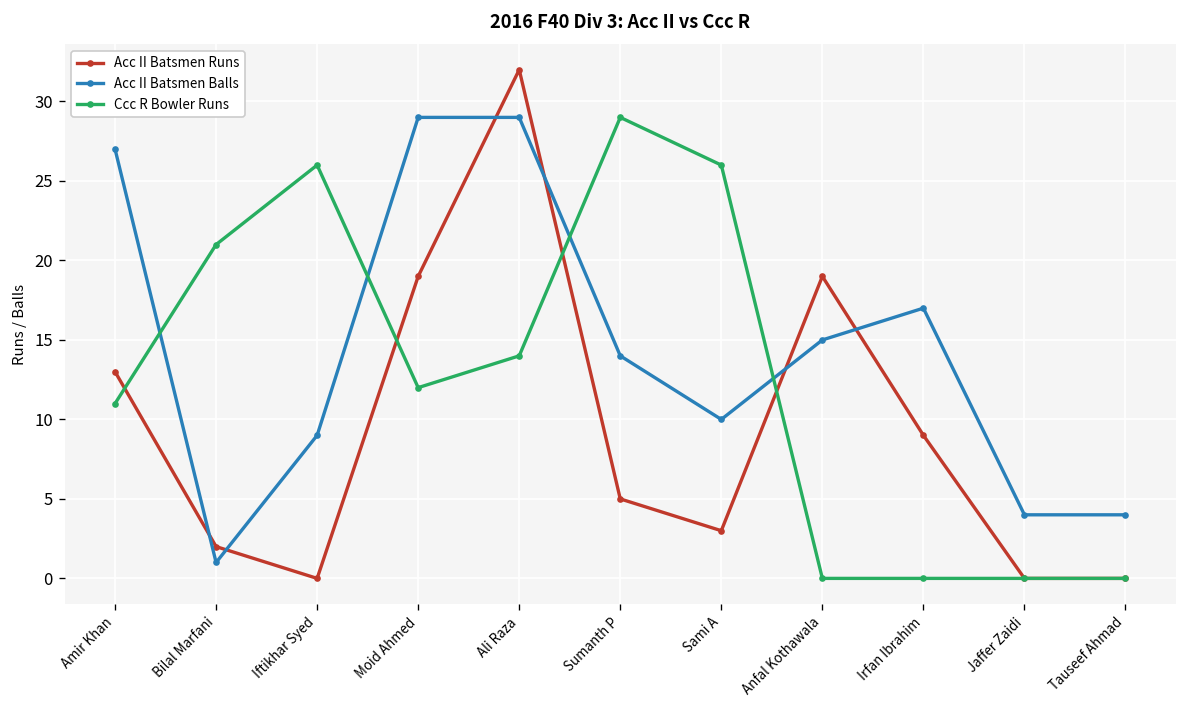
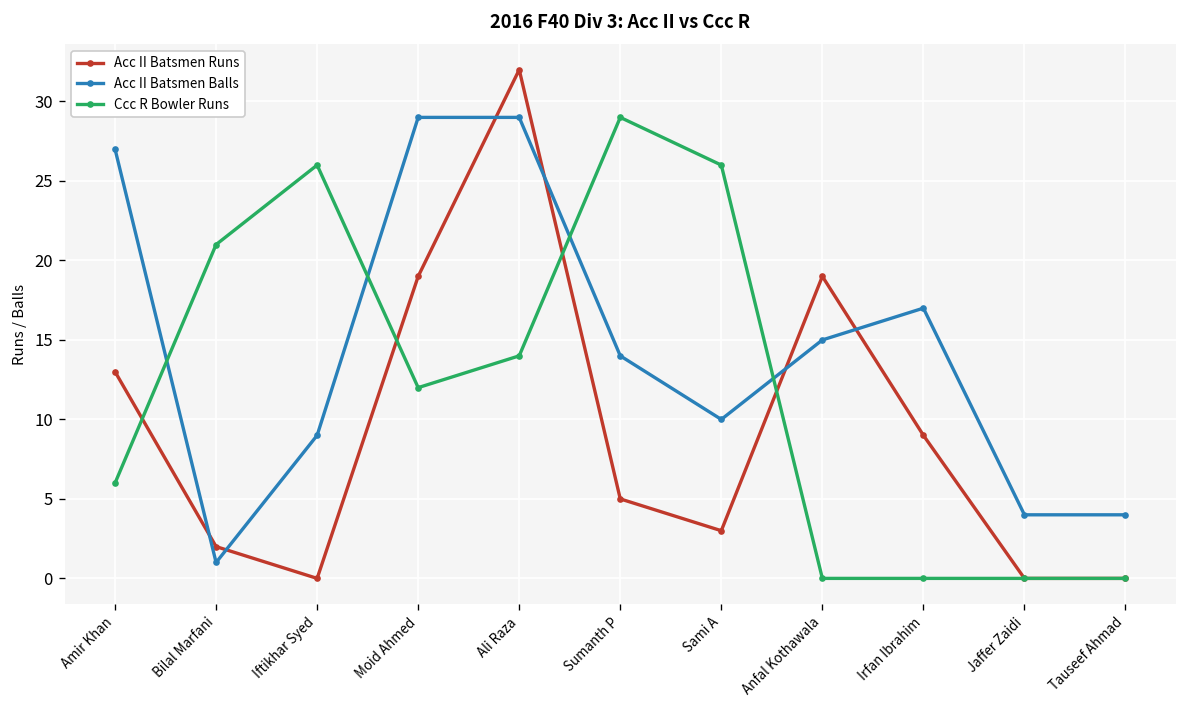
Ccc R Bowler Runs, Amir Khan: 11 -> 6
